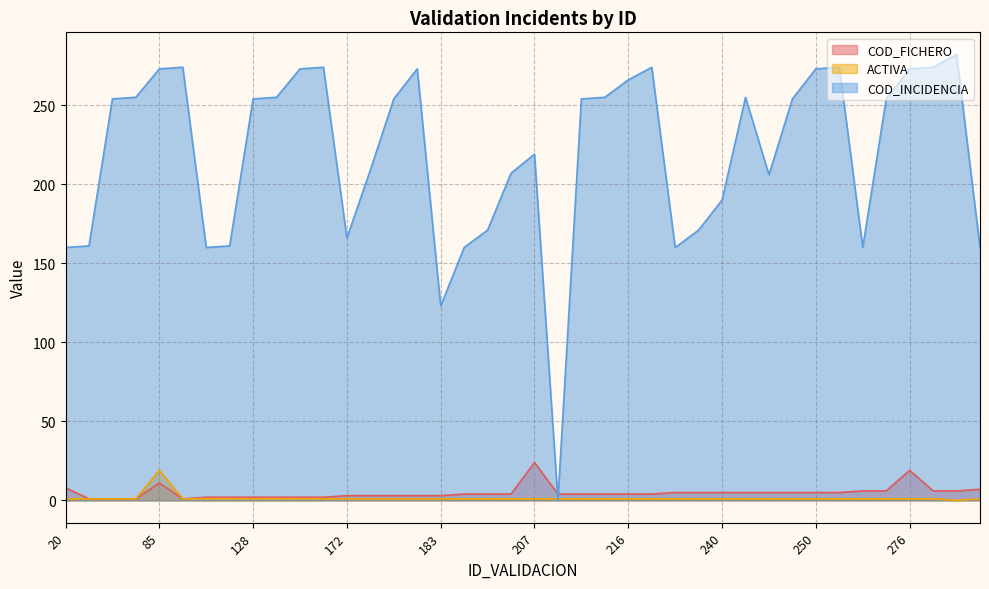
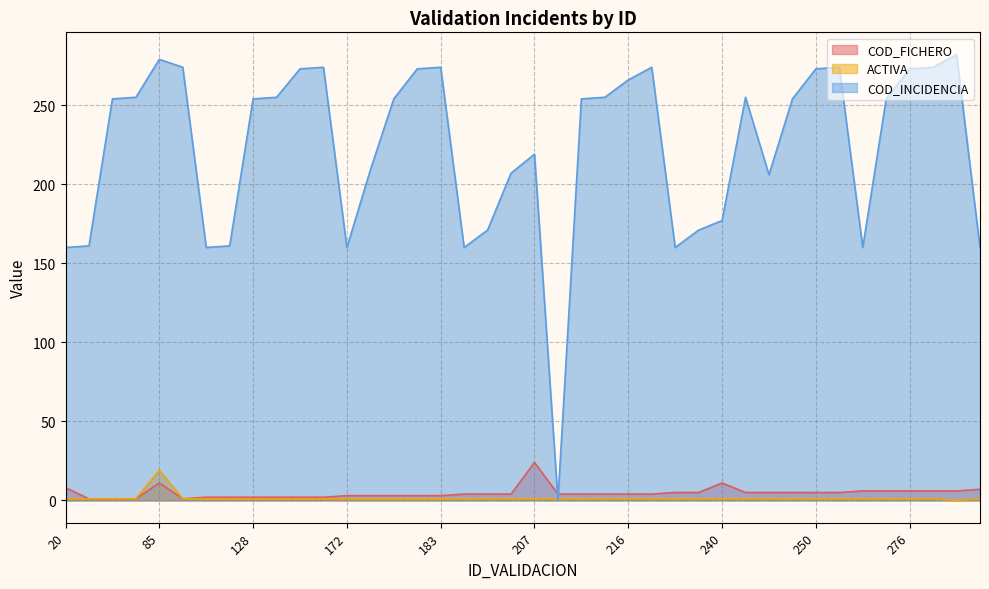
COD_INCIDENCIA, 85: 273 -> 279
COD_INCIDENCIA, 172: 166 -> 160
COD_INCIDENCIA, 183: 123 -> 274
COD_FICHERO, 240: 5 -> 11
COD_INCIDENCIA, 240: 190 -> 177
COD_FICHERO, 276: 19 -> 6
